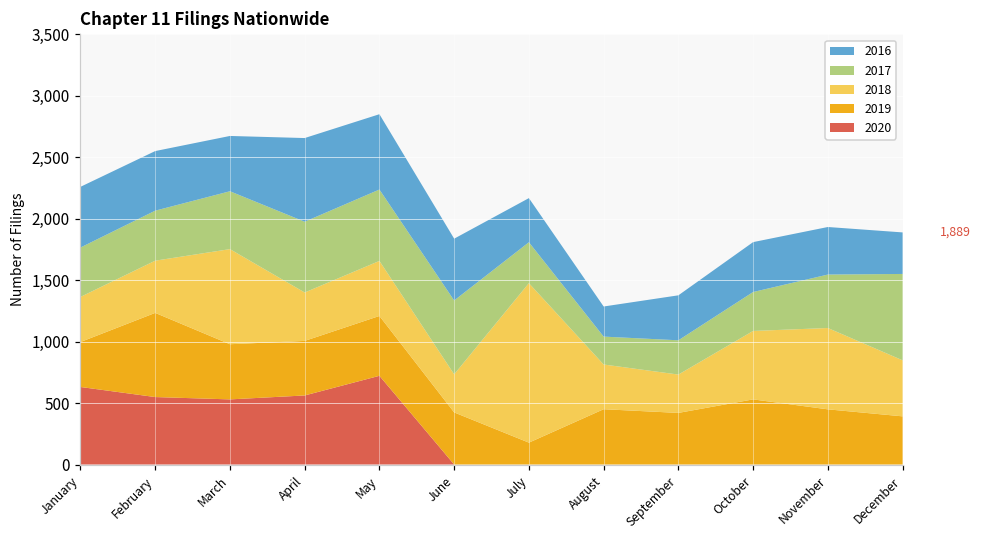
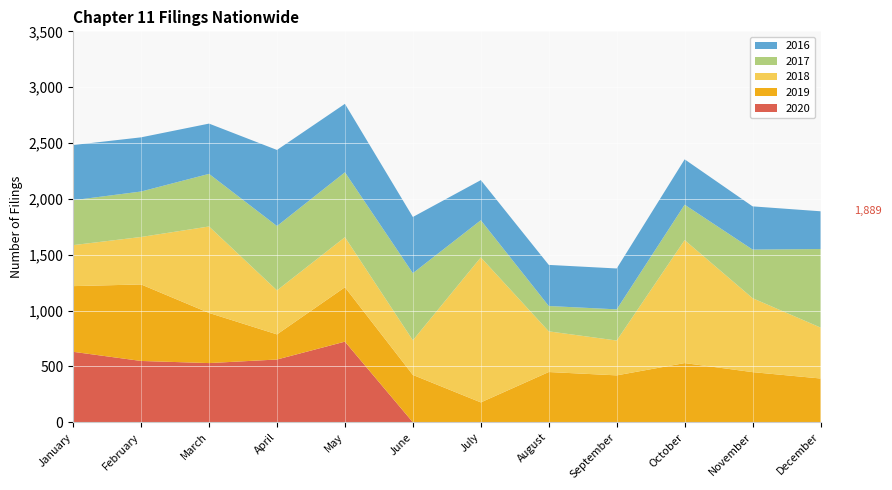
2019, January: 370 -> 590
2019, April: 440 -> 230
2016, August: 250 -> 370
2018, October: 560 -> 1,100
